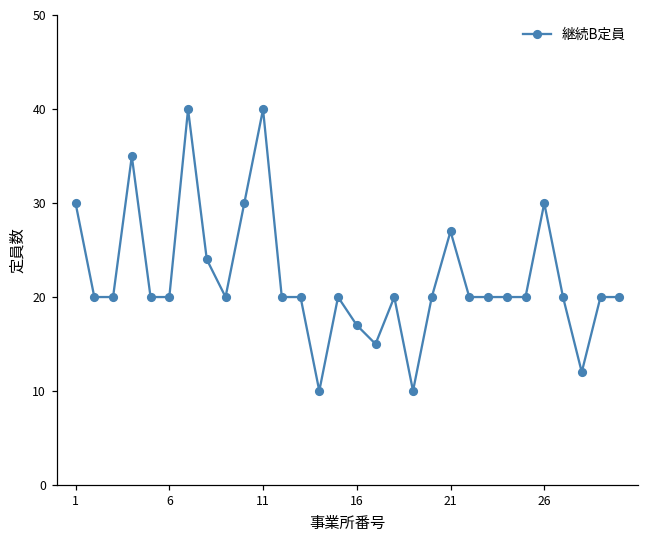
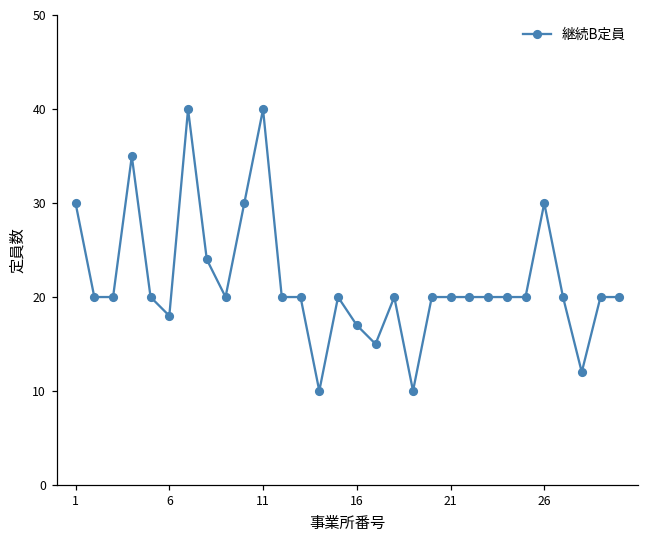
6: 20 -> 18
21: 27 -> 20
